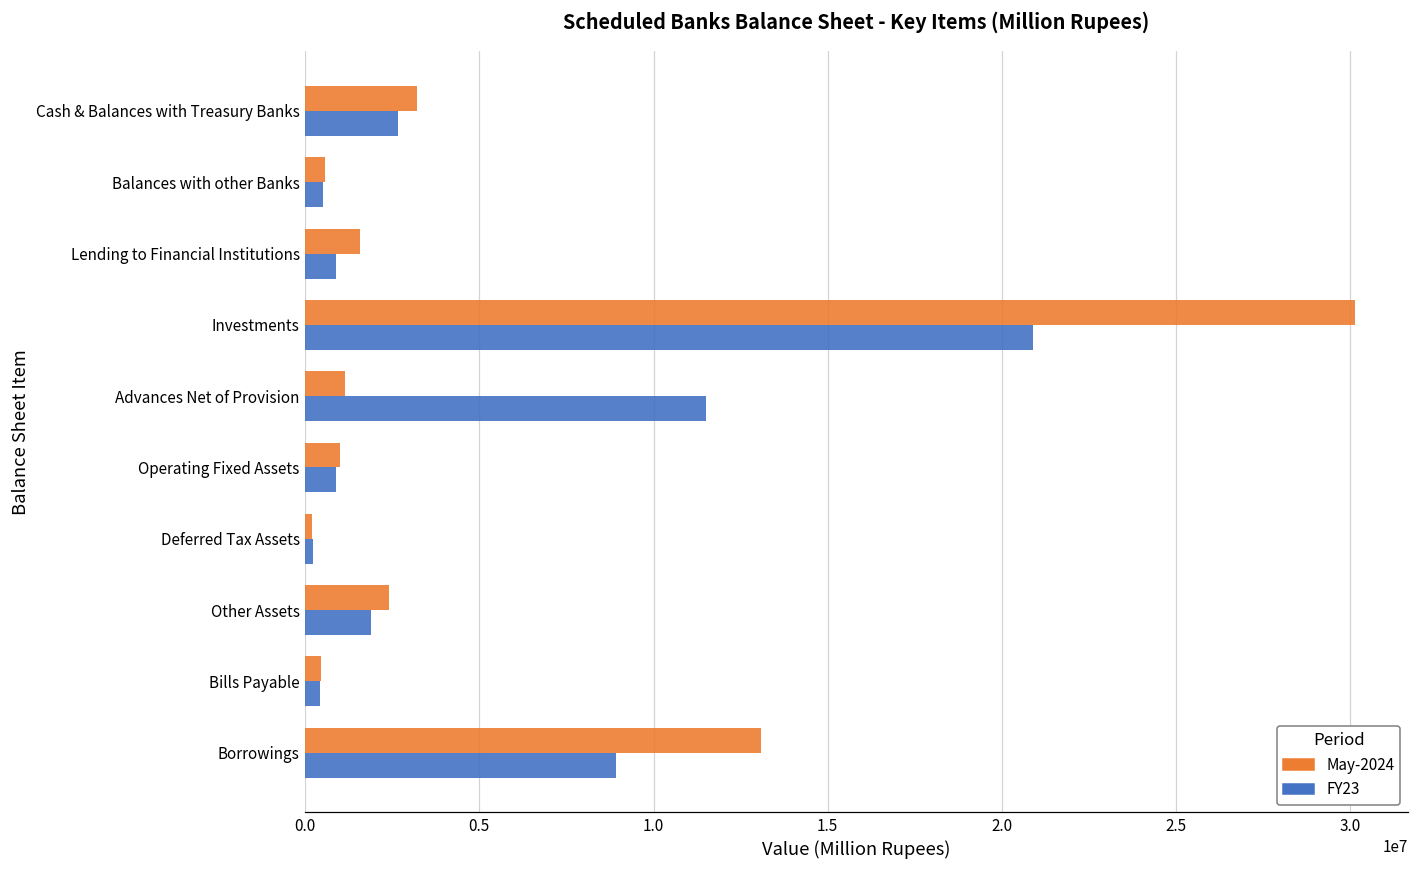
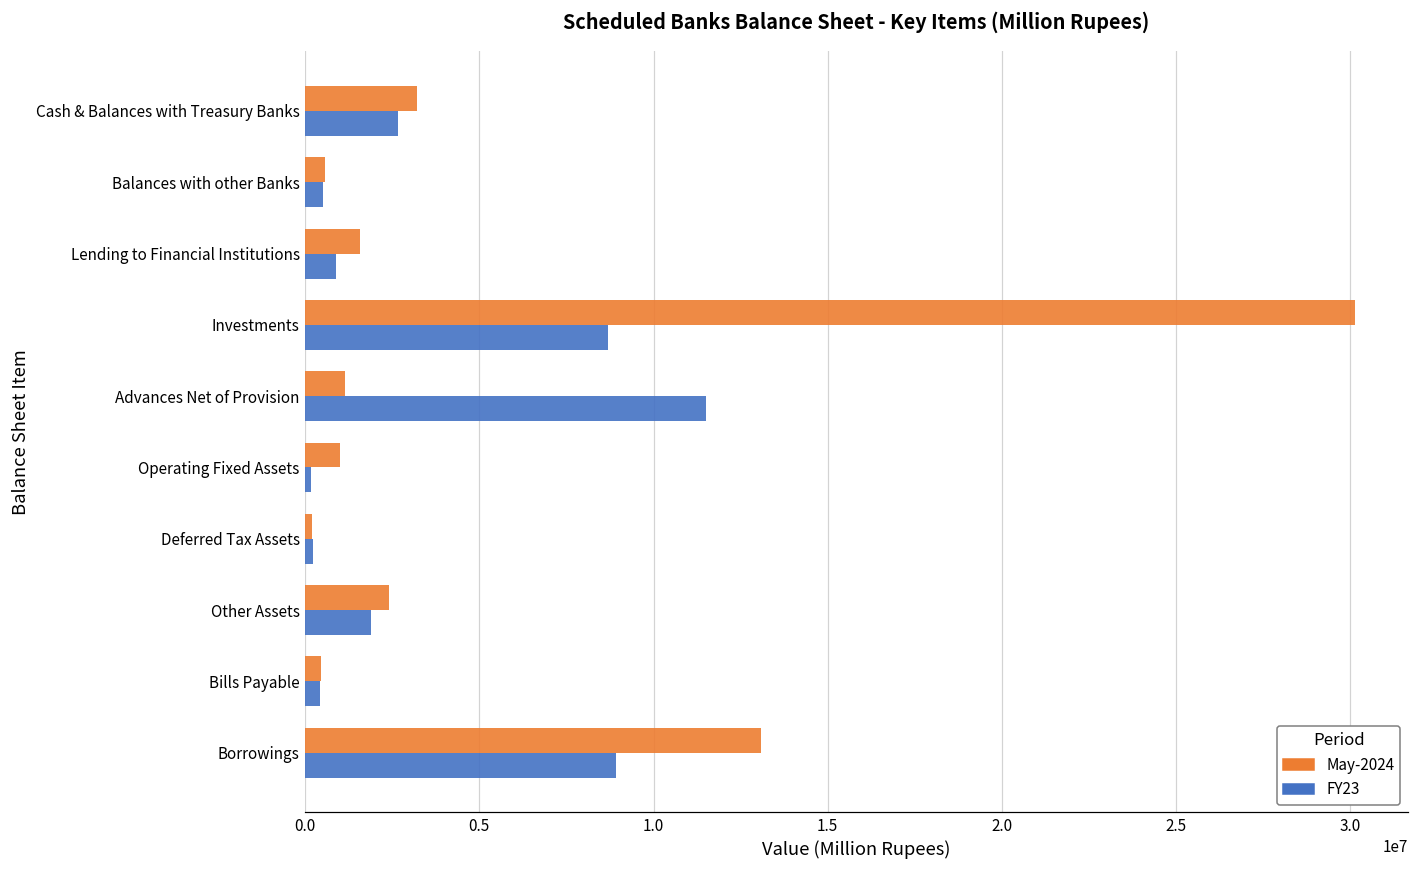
FY23, Investments: 20900000 -> 8700000
FY23, Operating Fixed Assets: 900000 -> 200000
